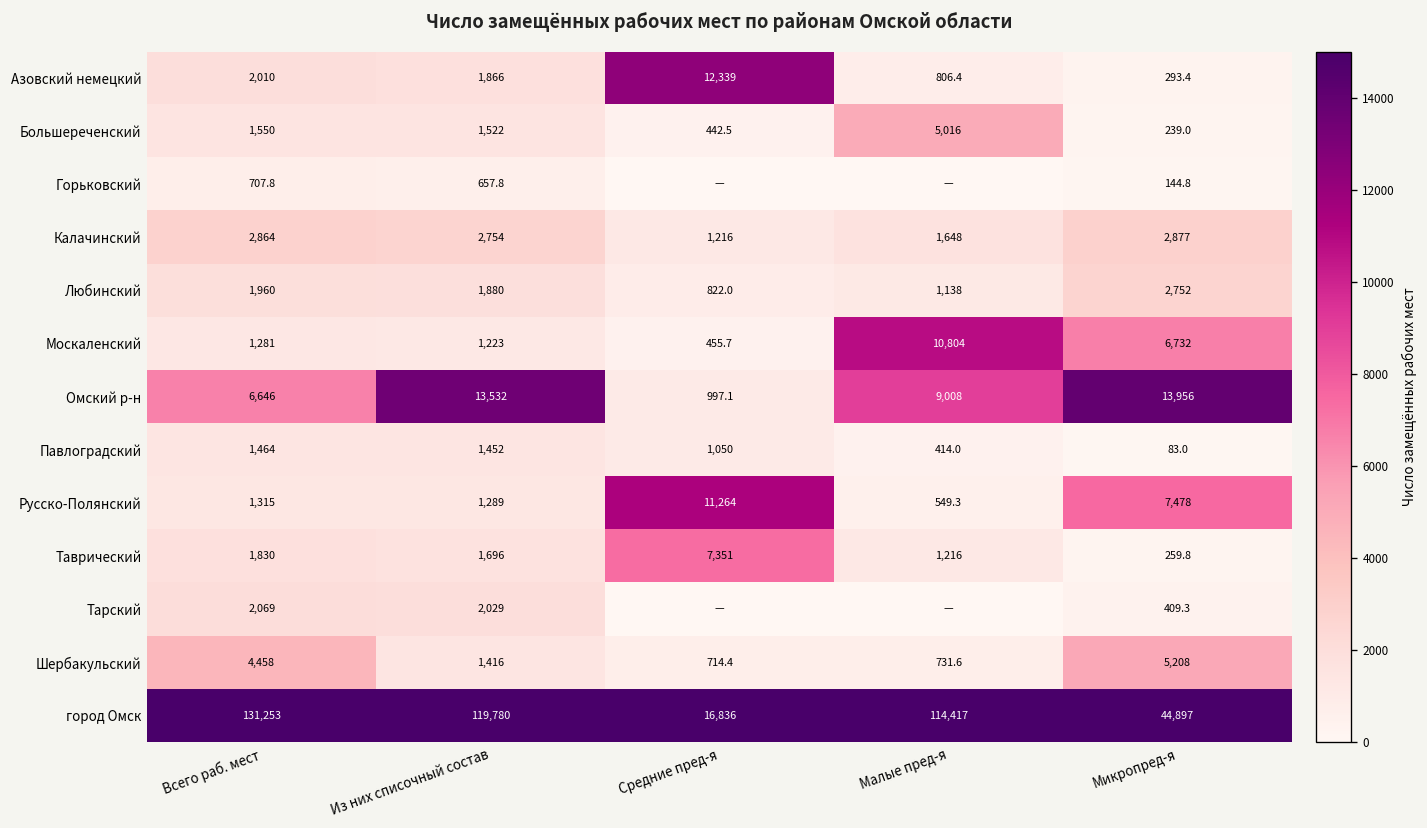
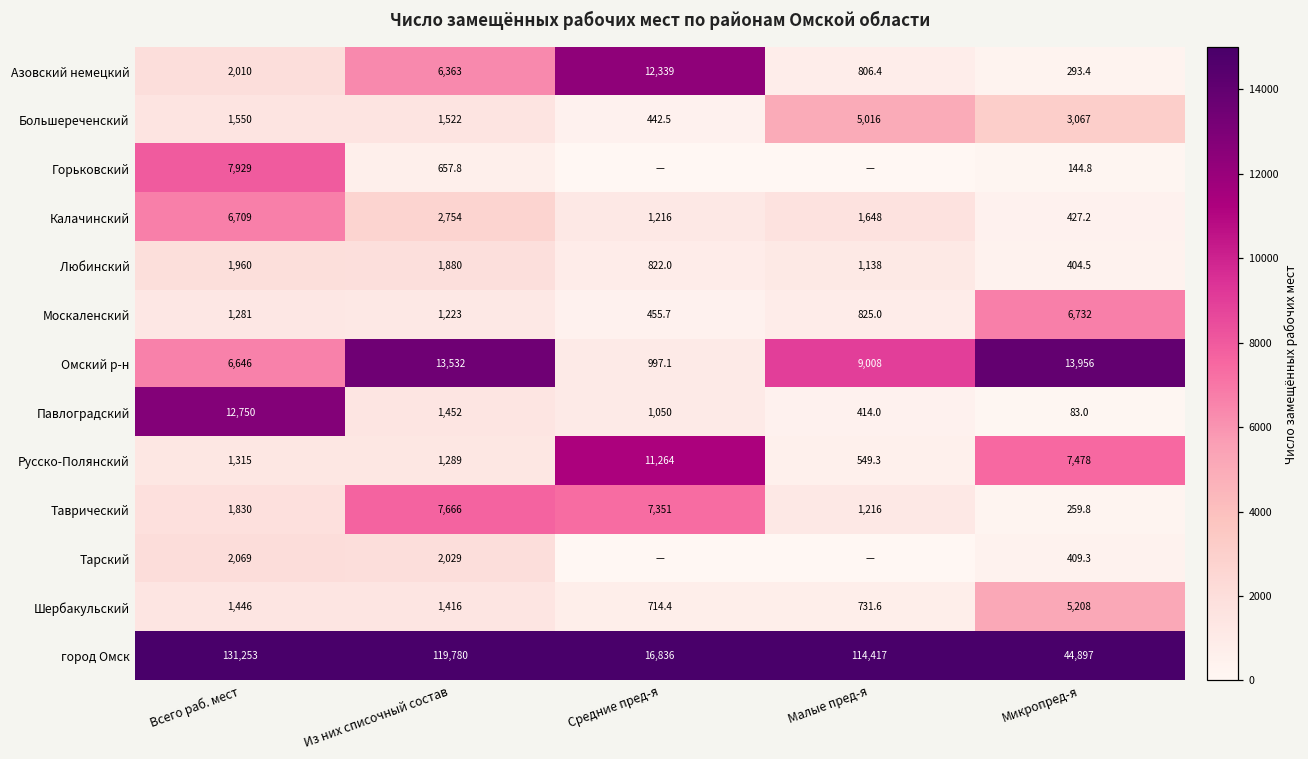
Азовский немецкий, Из них списочный состав: 1,866 -> 6,363
Большереченский, Микропред-я: 239.0 -> 3,067
Горьковский, Всего раб. мест: 707.8 -> 7,929
Калачинский, Всего раб. мест: 2,864 -> 6,709
Калачинский, Микропред-я: 2,877 -> 427.2
Любинский, Микропред-я: 2,752 -> 404.5
Москаленский, Малые пред-я: 10,804 -> 825.0
Павлоградский, Всего раб. мест: 1,464 -> 12,750
Таврический, Из них списочный состав: 1,696 -> 7,666
Шербакульский, Всего раб. мест: 4,458 -> 1,446
